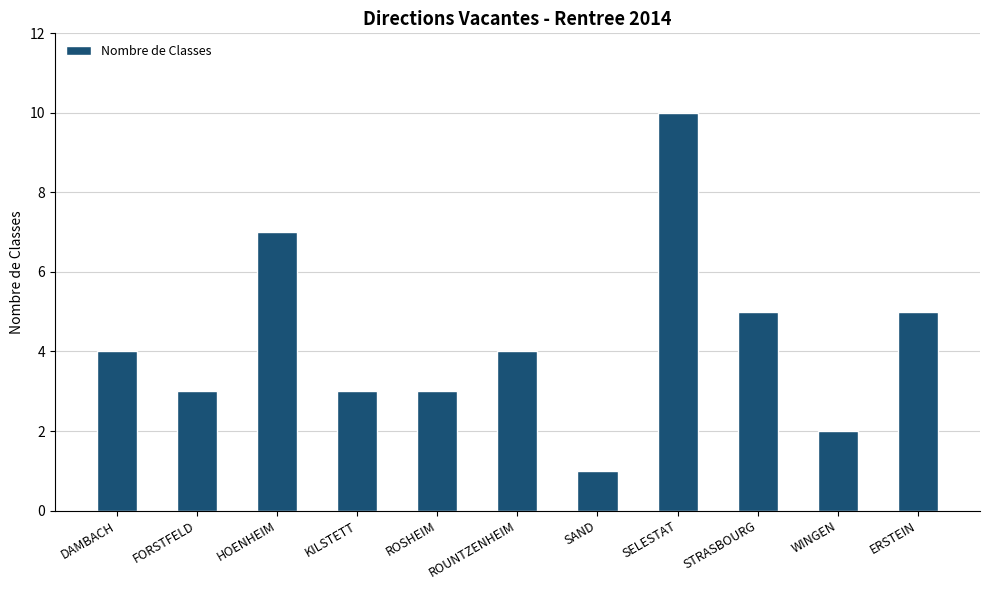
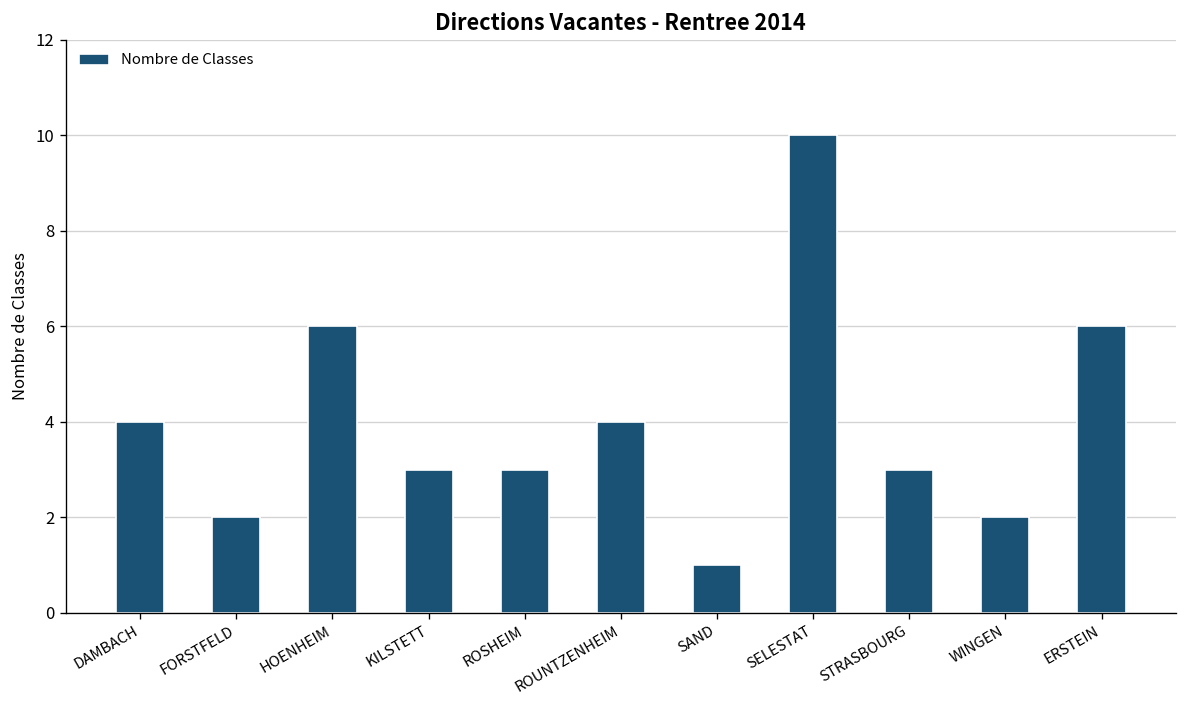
FORSTFELD: 3 -> 2
HOENHEIM: 7 -> 6
STRASBOURG: 5 -> 3
ERSTEIN: 5 -> 6
